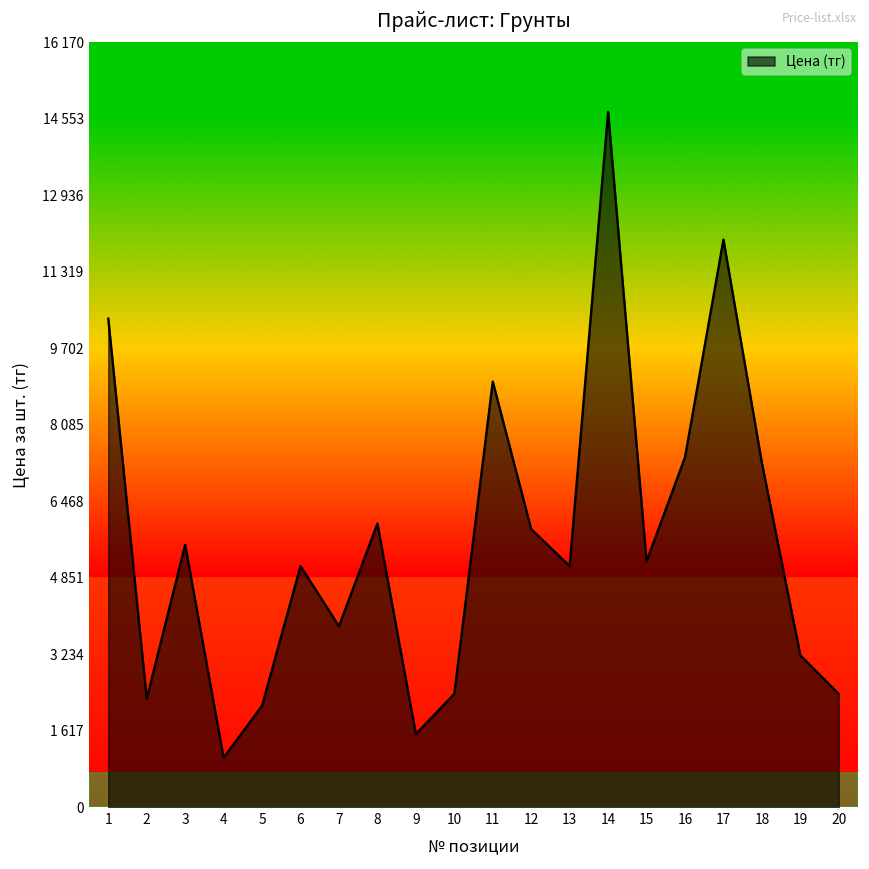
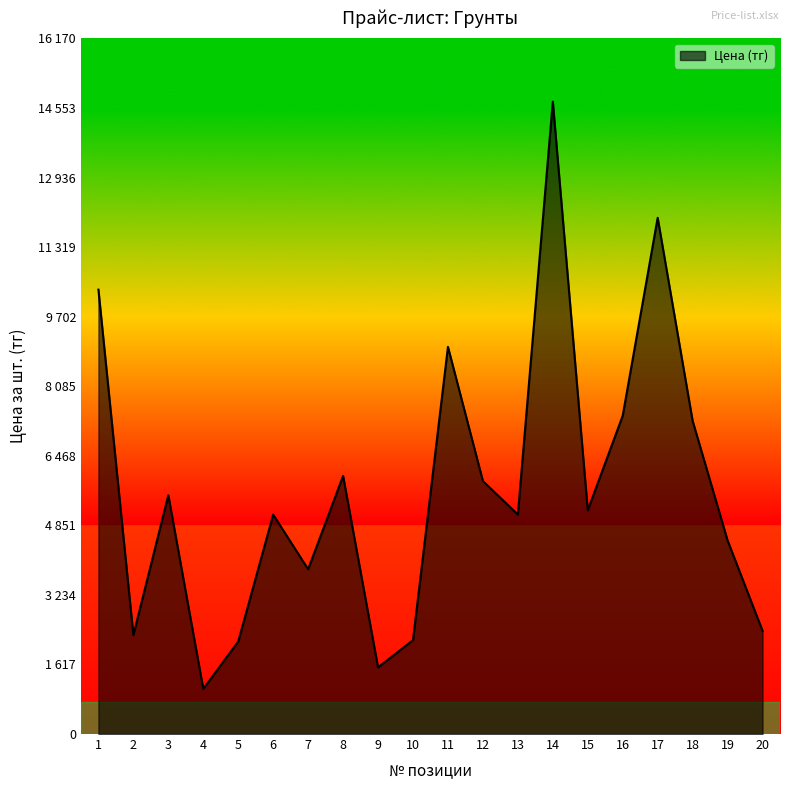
10: 2400 -> 2200
19: 3200 -> 4500
